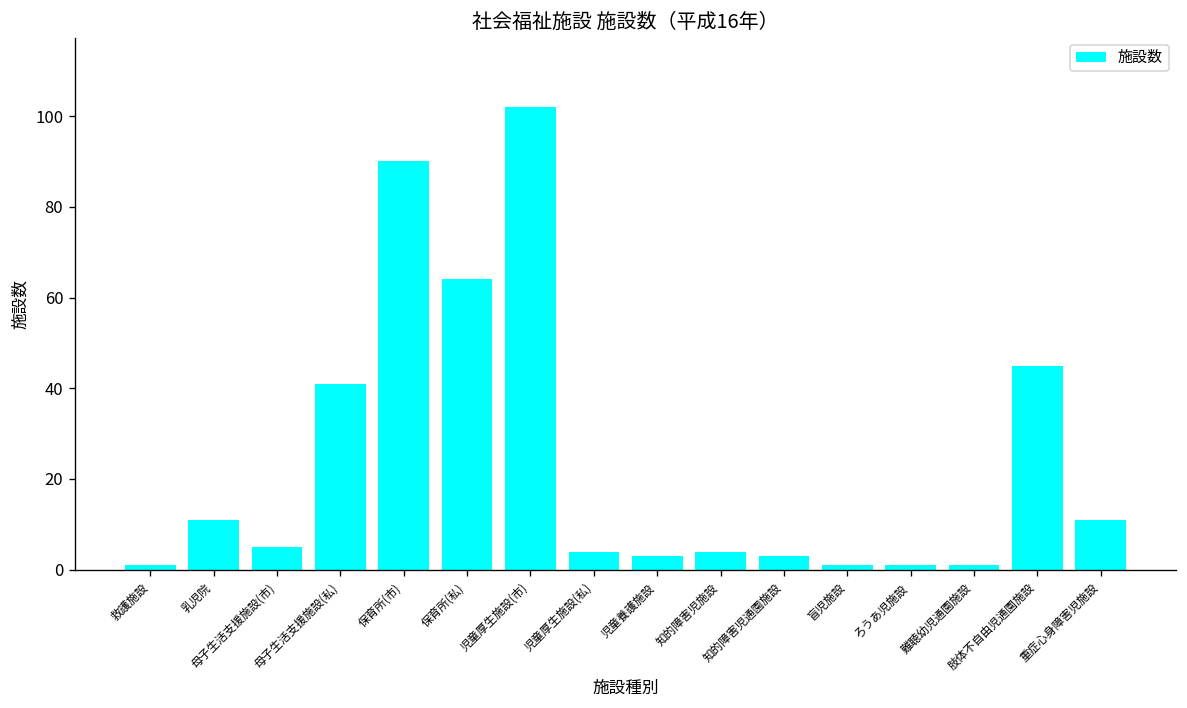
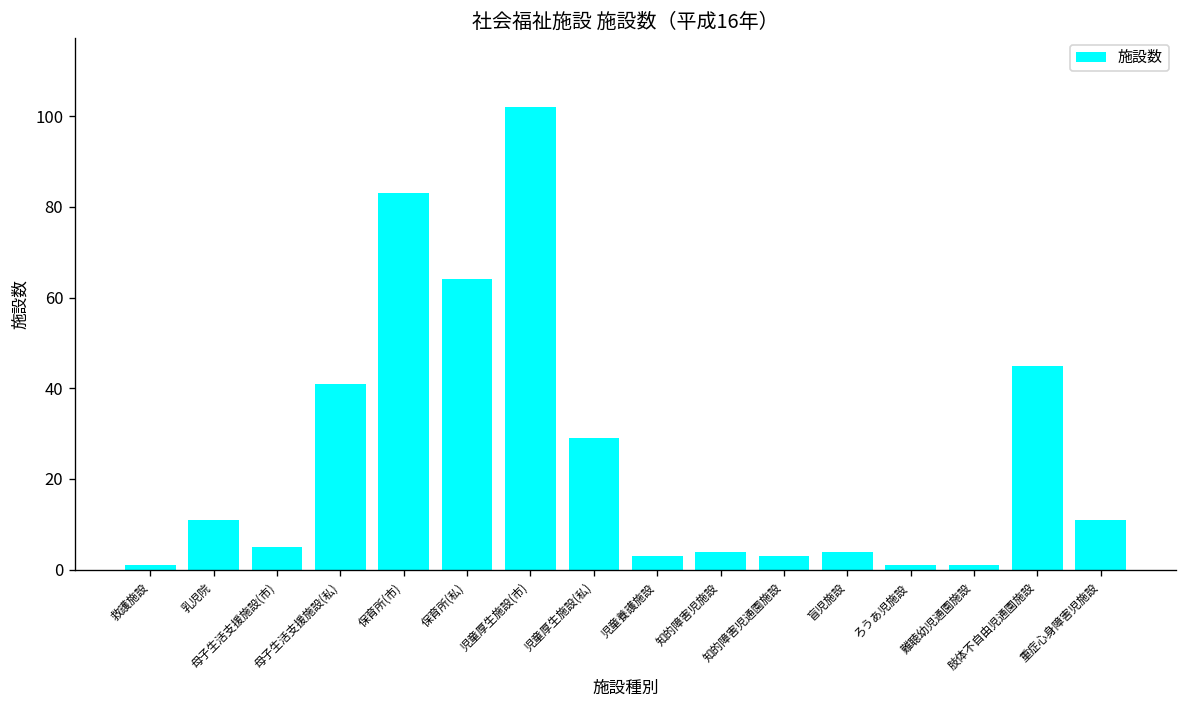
保育所(市): 90 -> 83
児童厚生施設(私): 4 -> 29
盲児施設: 1 -> 4
